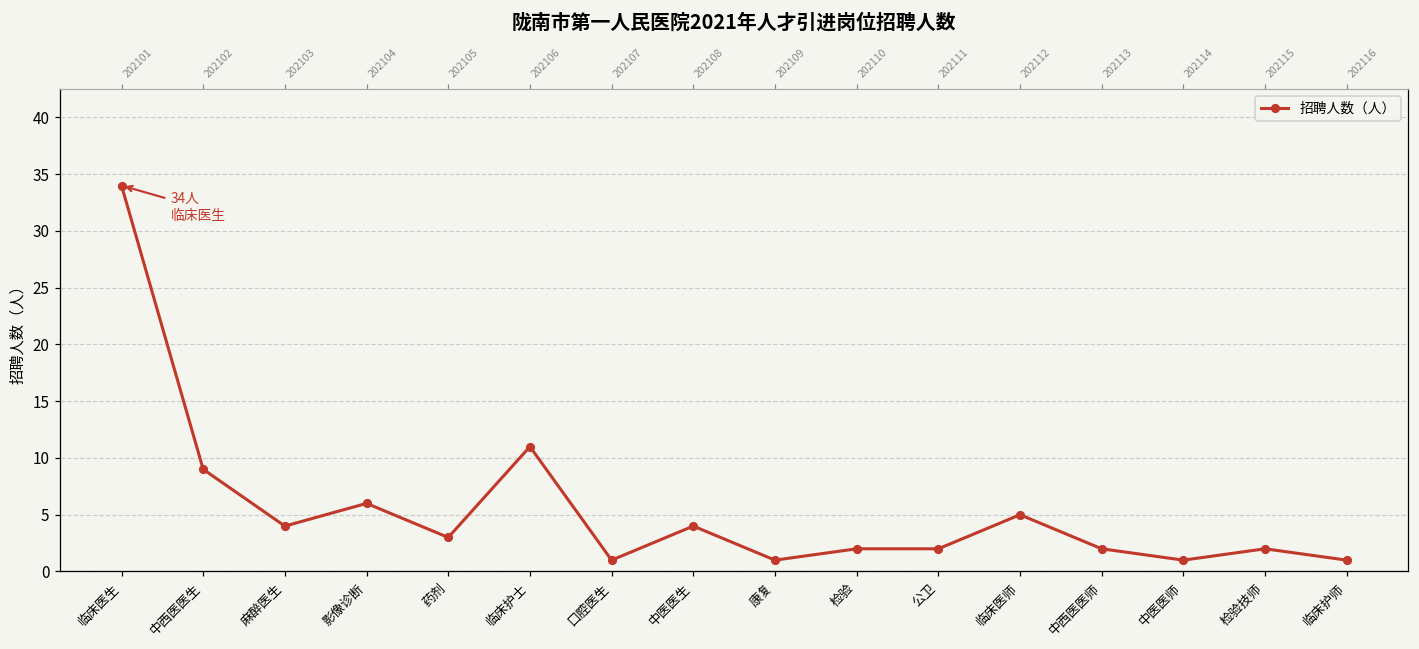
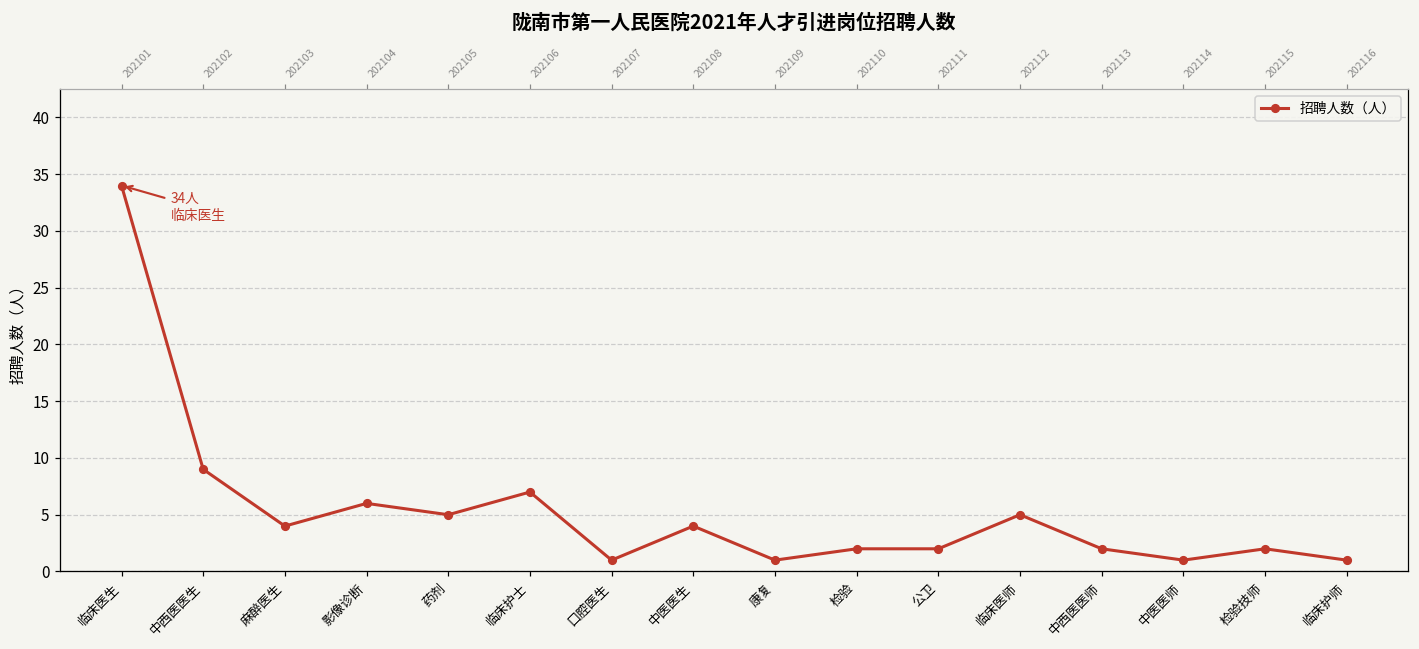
药剂: 3 -> 5
临床护士: 11 -> 7
